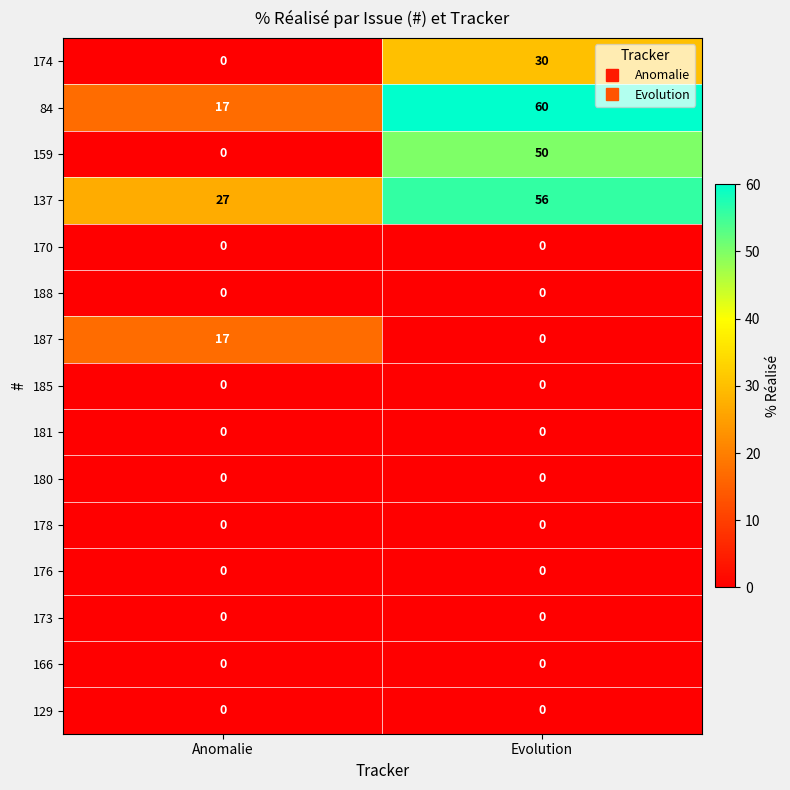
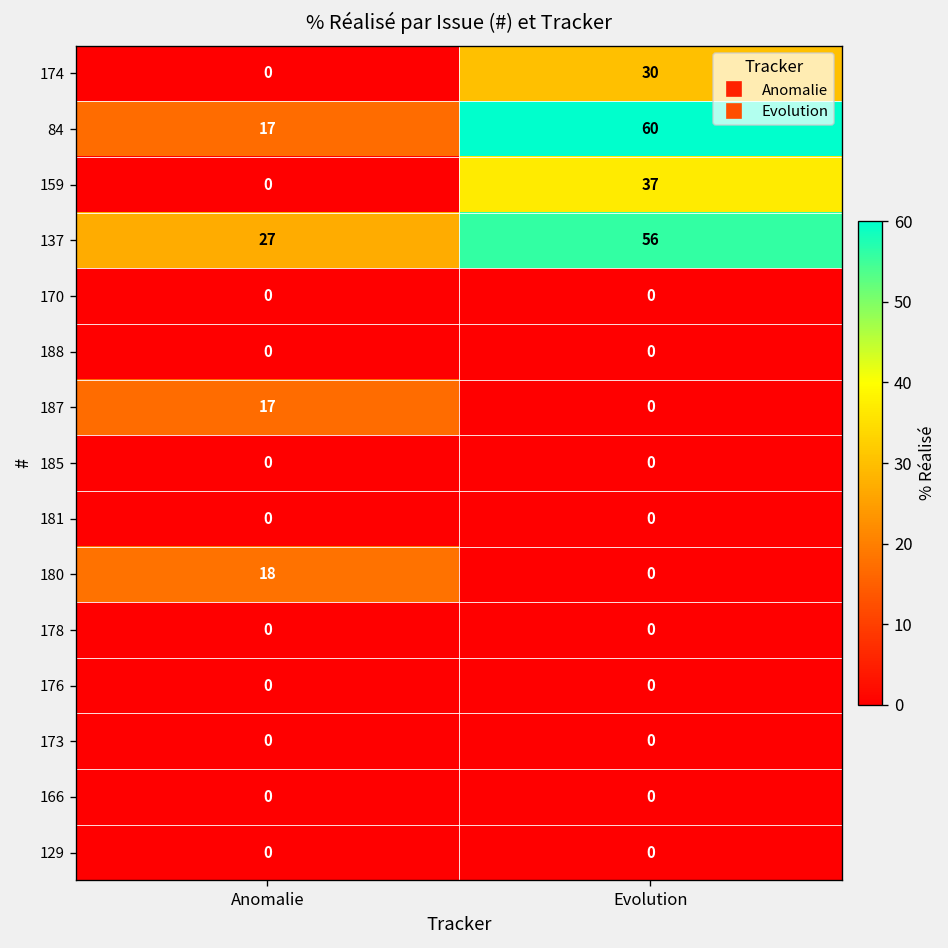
159, Evolution: 50 -> 37
180, Anomalie: 0 -> 18
